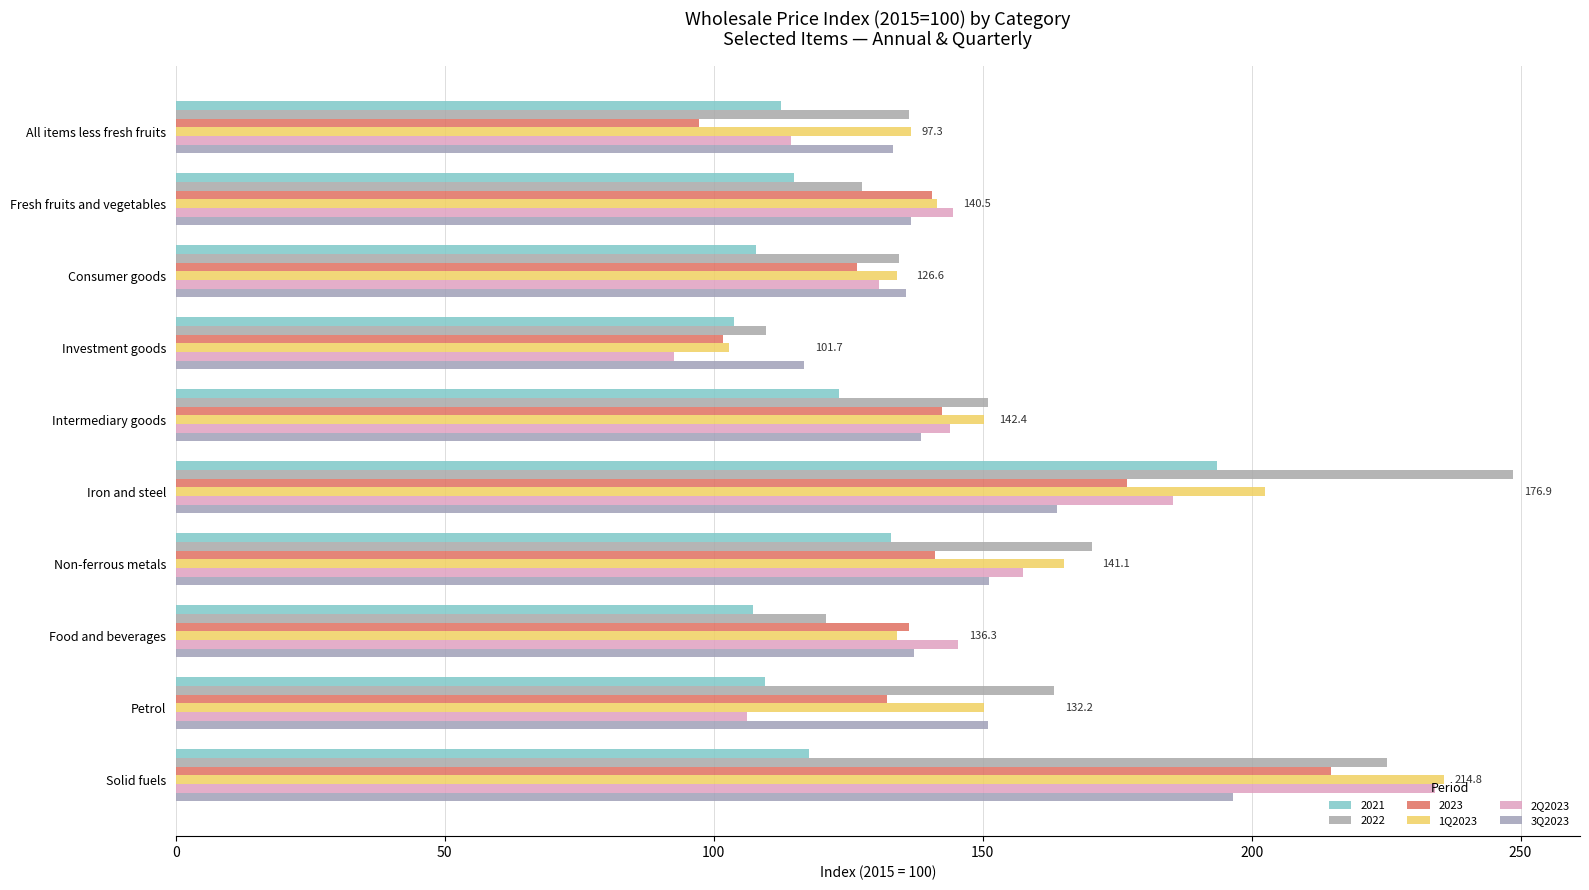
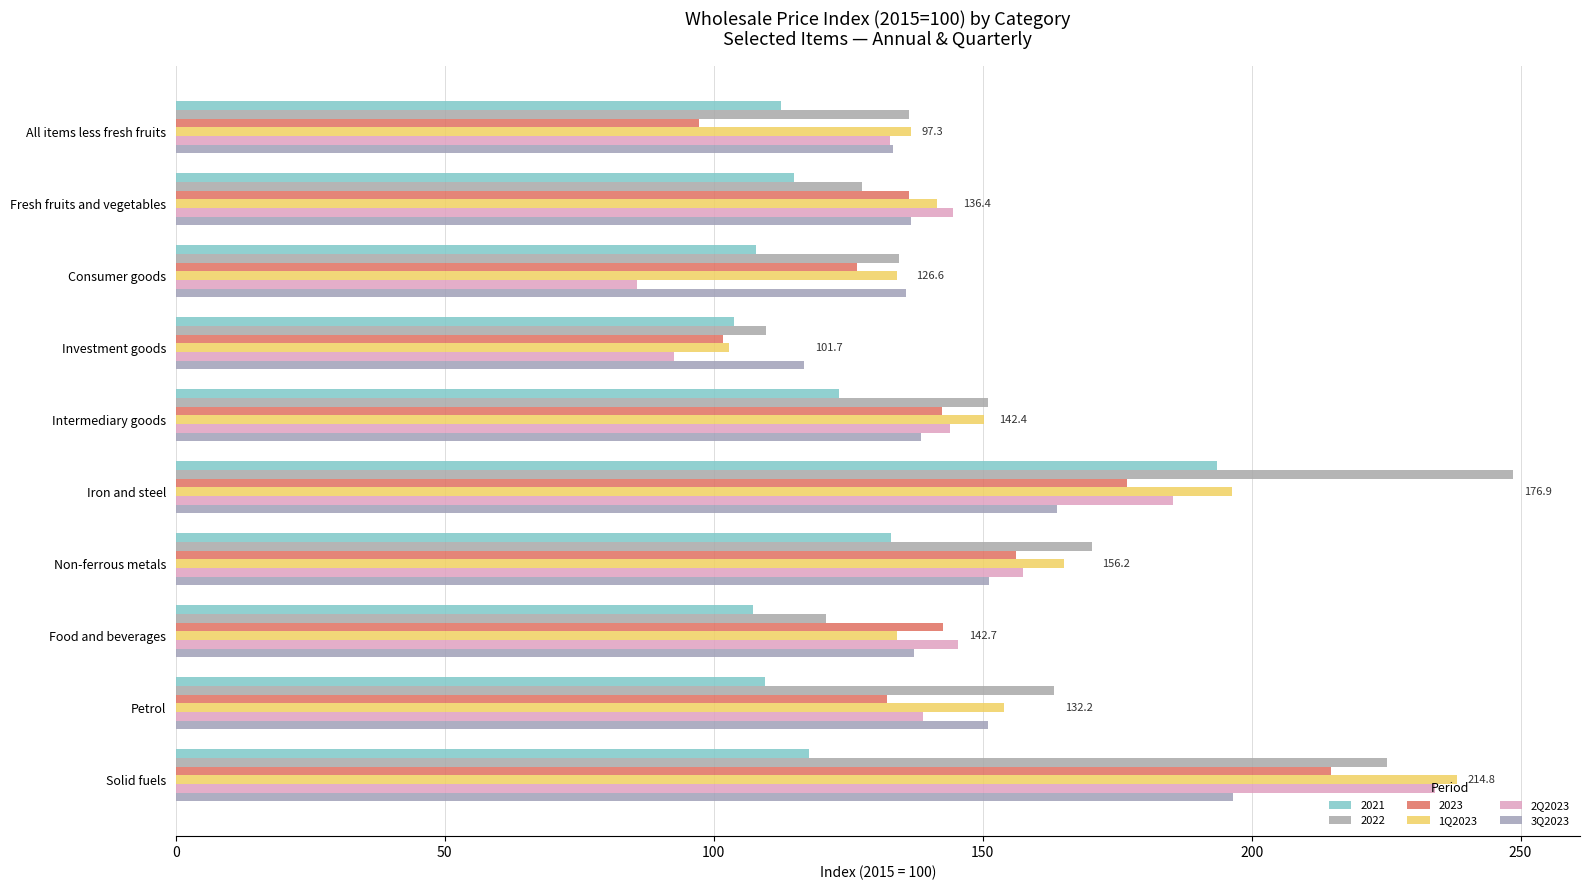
2Q2023, All items less fresh fruits: 114 -> 133
2023, Fresh fruits and vegetables: 140.5 -> 136.4
2Q2023, Consumer goods: 131 -> 86
1Q2023, Iron and steel: 203 -> 196
2023, Non-ferrous metals: 141.1 -> 156.2
2023, Food and beverages: 136.3 -> 142.7
1Q2023, Petrol: 150 -> 154
2Q2023, Petrol: 106 -> 139
1Q2023, Solid fuels: 236 -> 238
